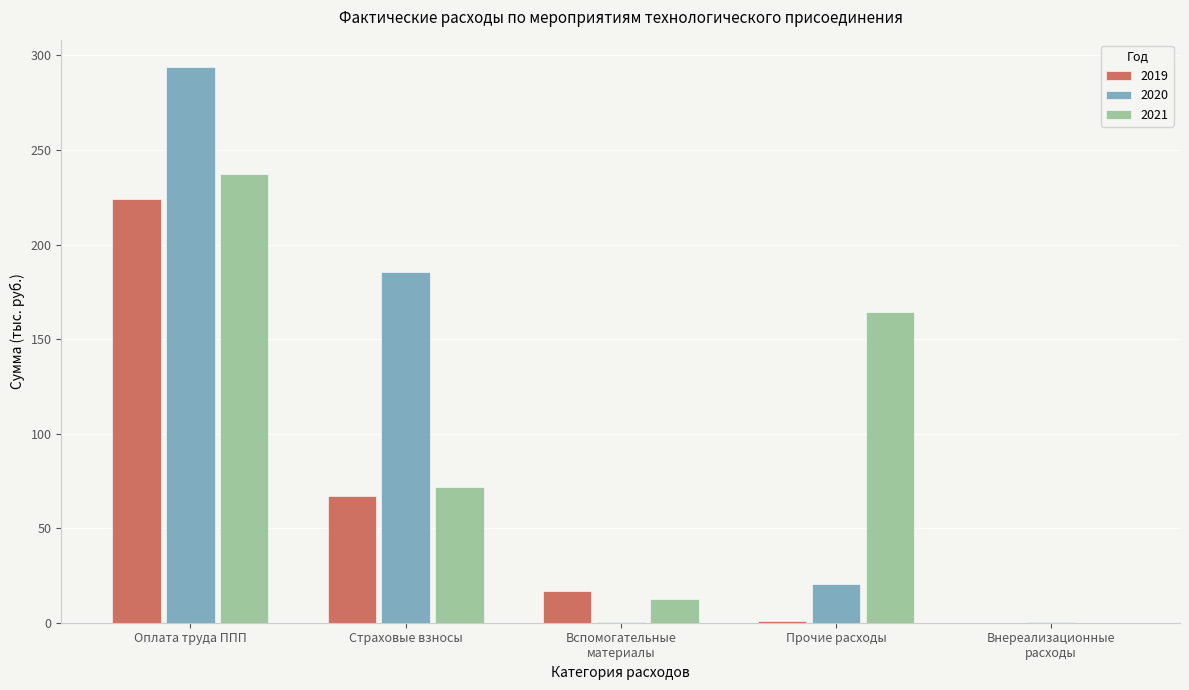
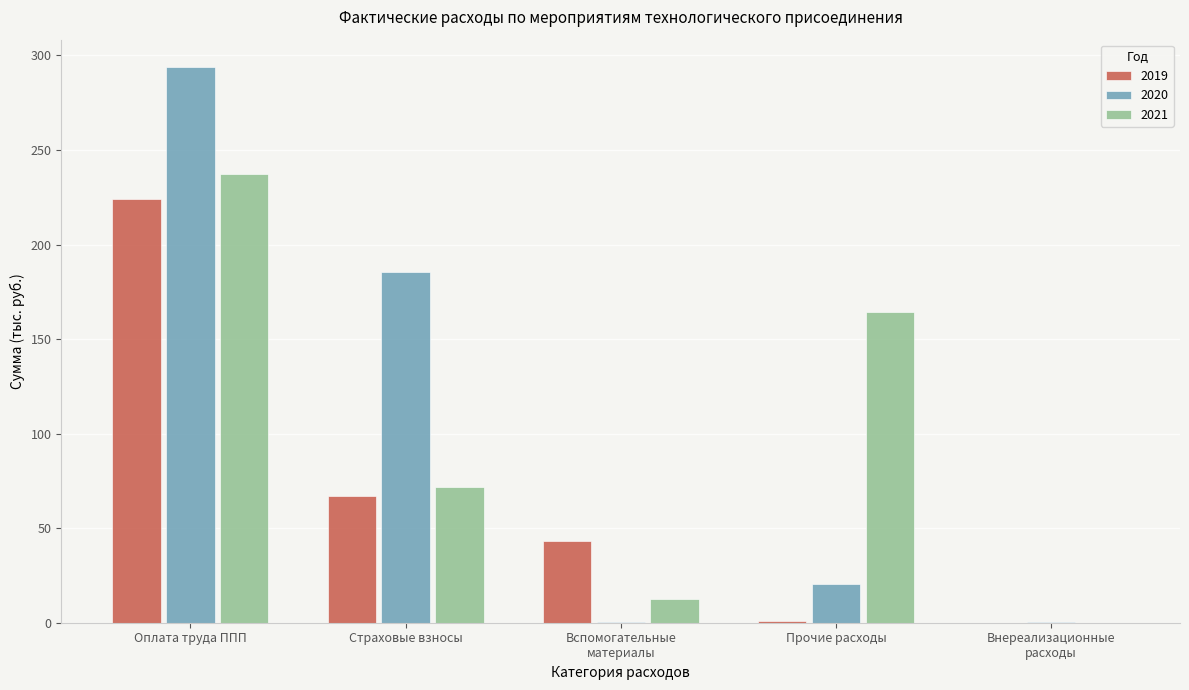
2019, Вспомогательные материалы: 17 -> 43
